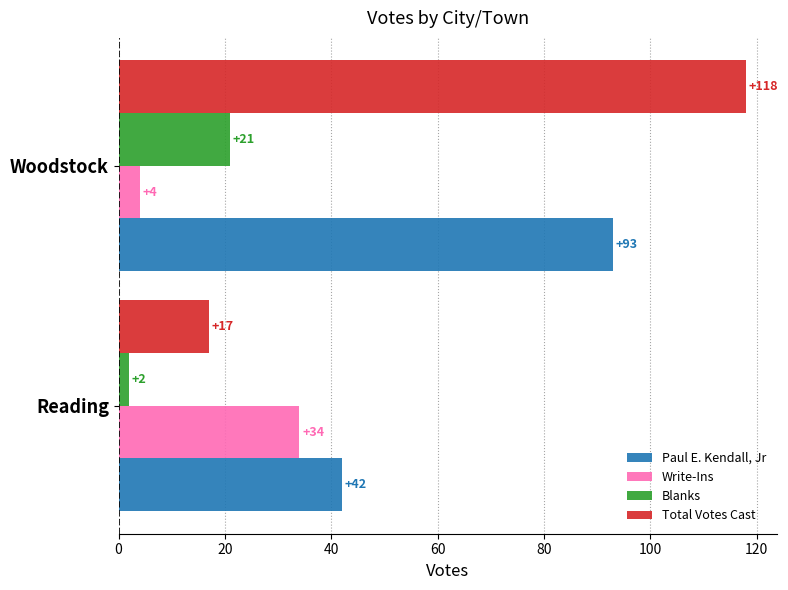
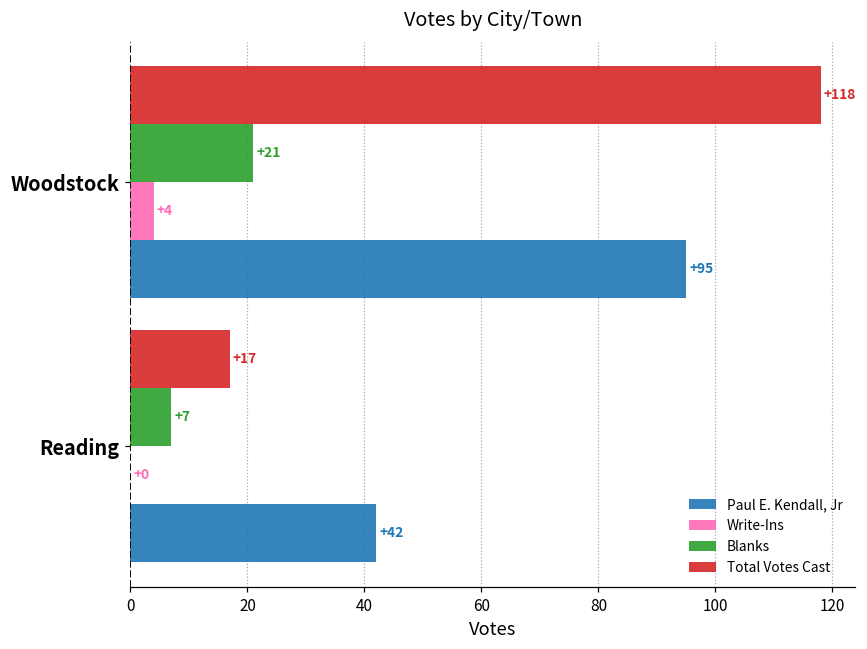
Paul E. Kendall, Jr, Woodstock: +93 -> +95
Blanks, Reading: +2 -> +7
Write-Ins, Reading: +34 -> +0
